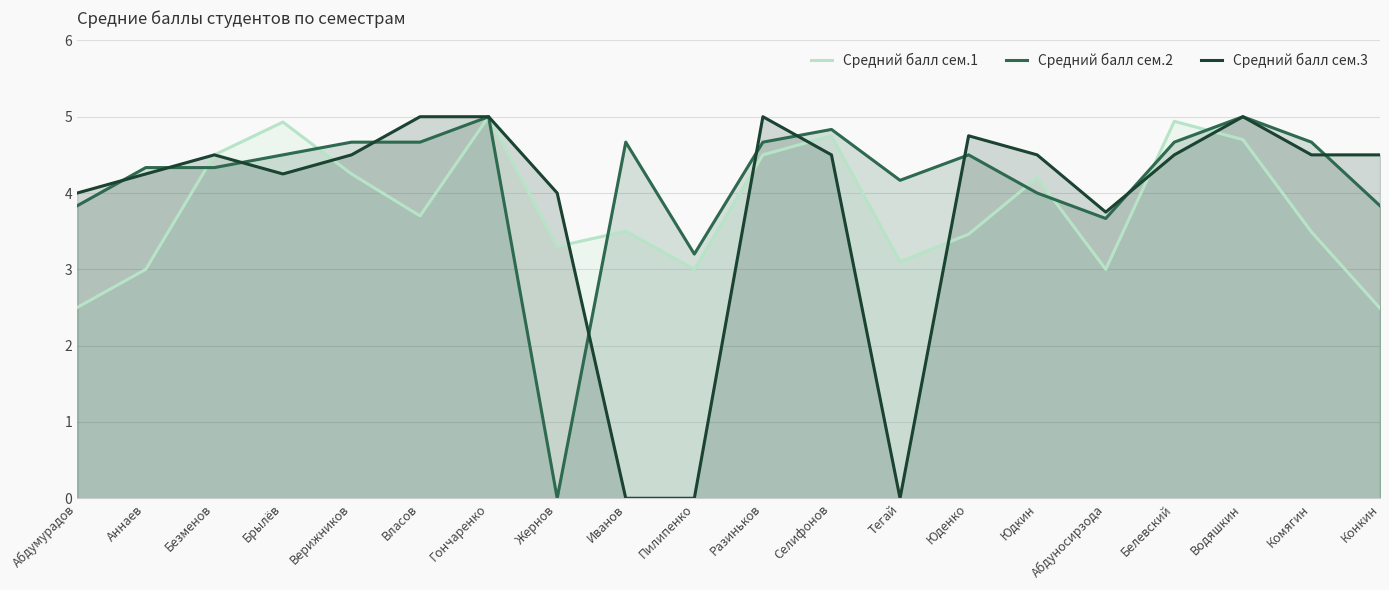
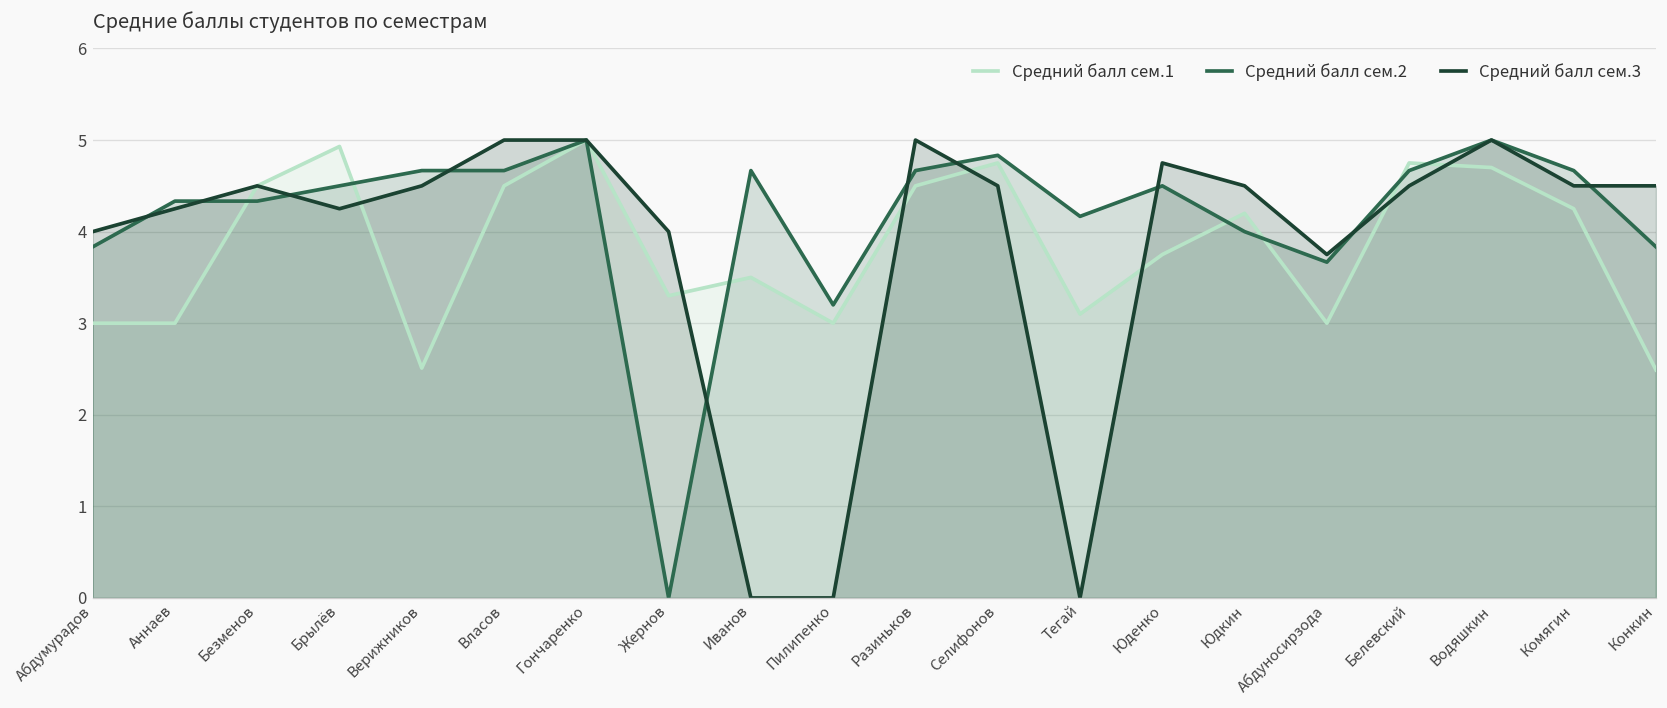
Средний балл сем.1, Абдумурадов: 2.5 -> 3.0
Средний балл сем.1, Верижников: 4.3 -> 2.5
Средний балл сем.1, Власов: 3.7 -> 4.5
Средний балл сем.1, Юденко: 3.5 -> 3.8
Средний балл сем.1, Белевский: 4.9 -> 4.8
Средний балл сем.1, Комягин: 3.5 -> 4.3
